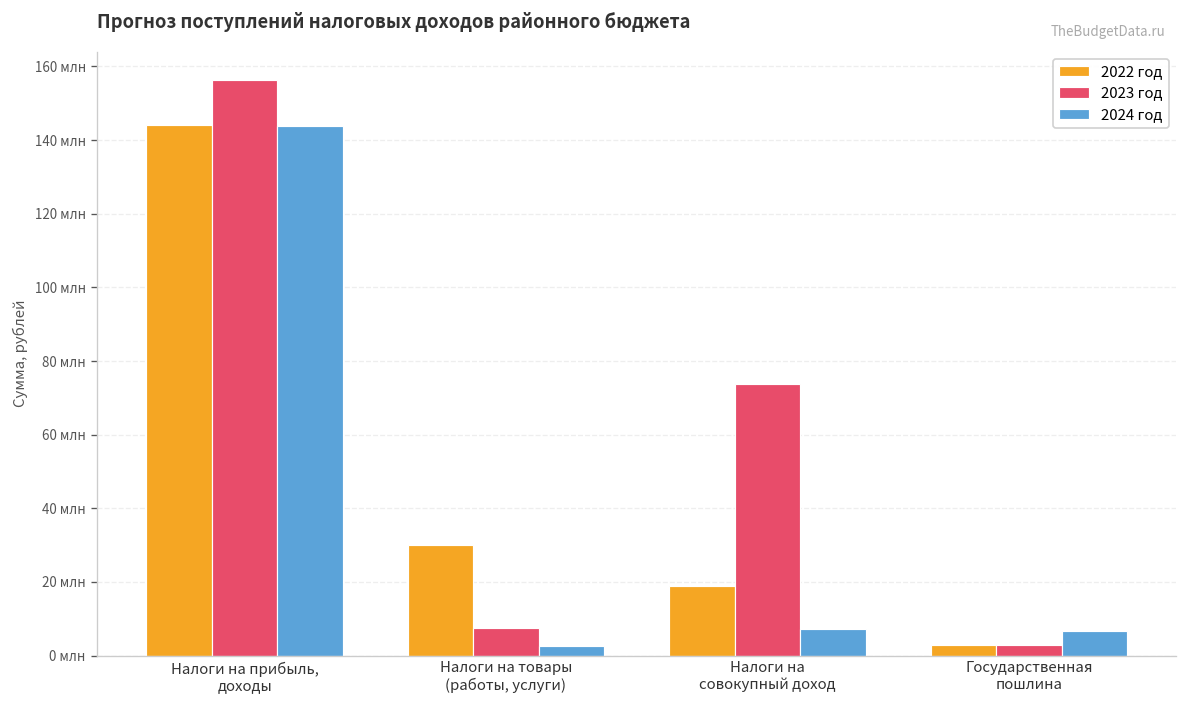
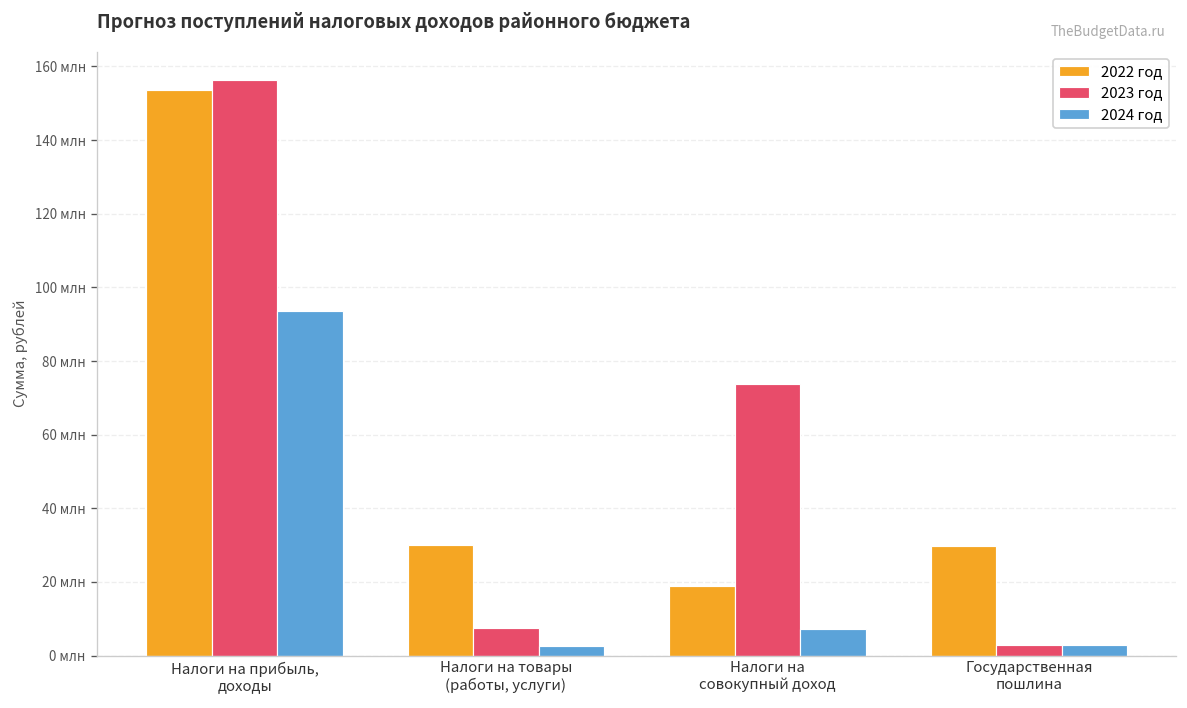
2022 год, Налоги на прибыль, доходы: 144 млн -> 154 млн
2024 год, Налоги на прибыль, доходы: 144 млн -> 94 млн
2022 год, Государственная пошлина: 3 млн -> 30 млн
2024 год, Государственная пошлина: 7 млн -> 3 млн
